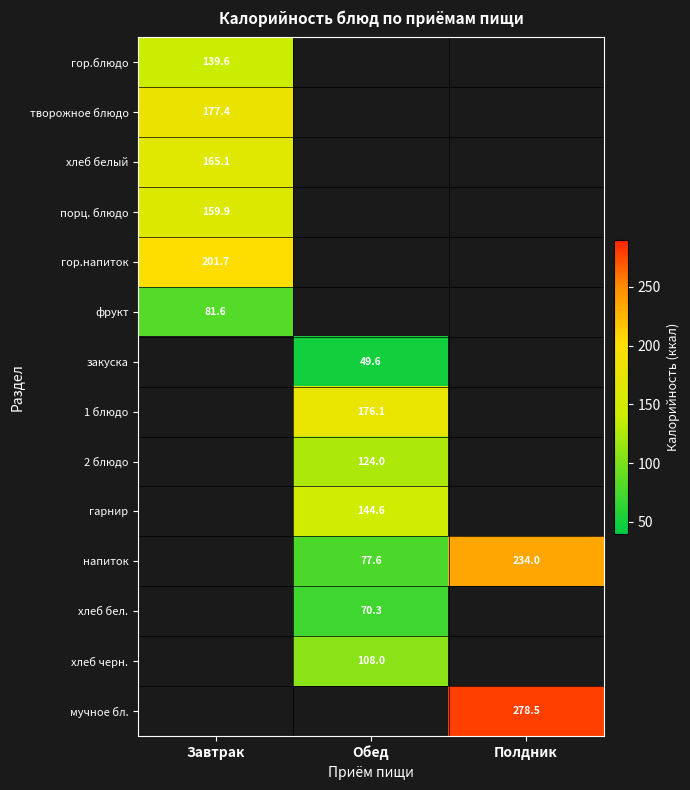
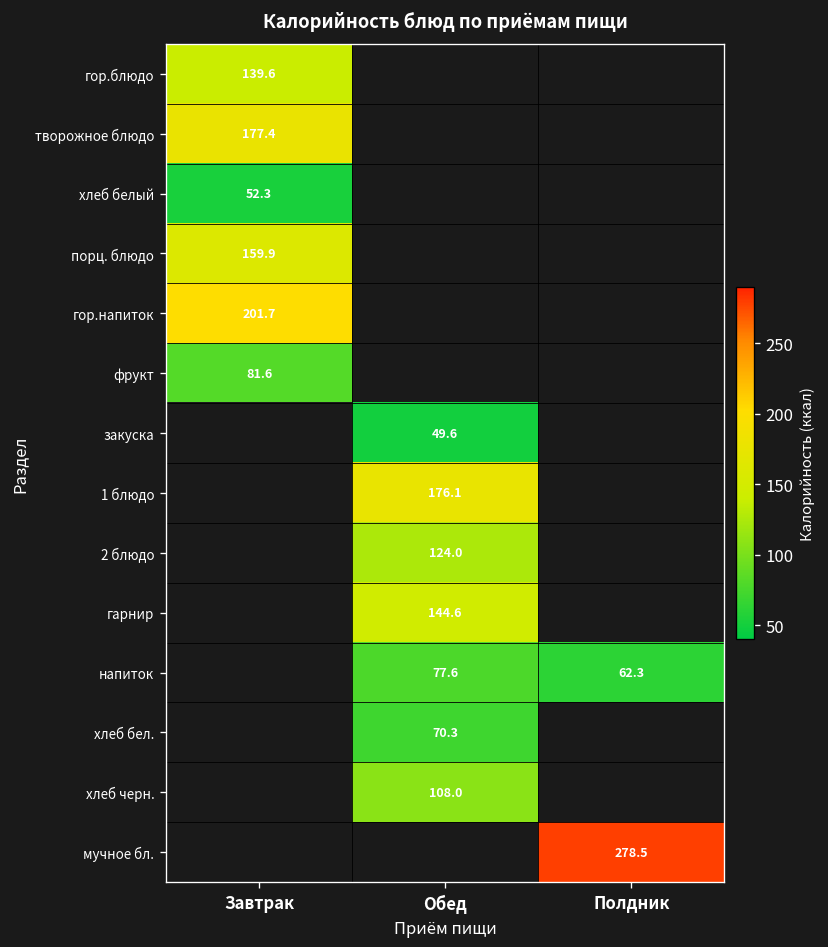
хлеб белый, Завтрак: 165.1 -> 52.3
напиток, Полдник: 234.0 -> 62.3
